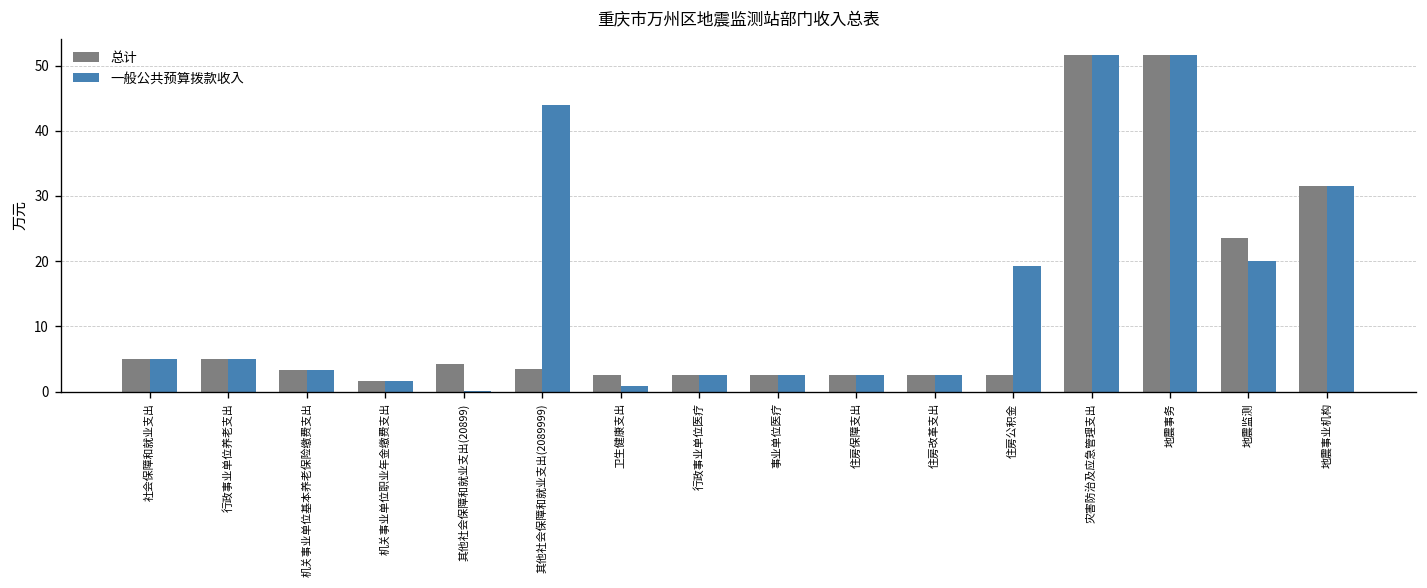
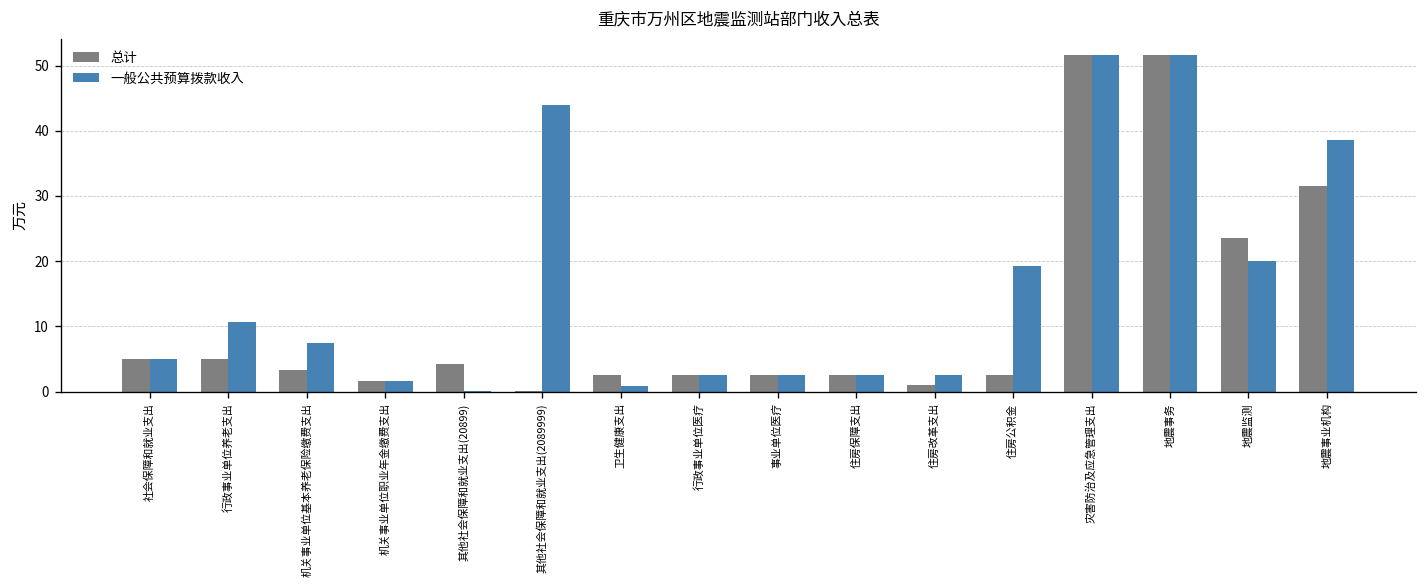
一般公共预算拨款收入, 行政事业单位养老支出: 5 -> 11
一般公共预算拨款收入, 机关事业单位基本养老保险缴费支出: 3 -> 7
总计, 其他社会保障和就业支出(2089999): 3 -> 0
总计, 住房改革支出: 2 -> 1
一般公共预算拨款收入, 地震事业机构: 32 -> 39
